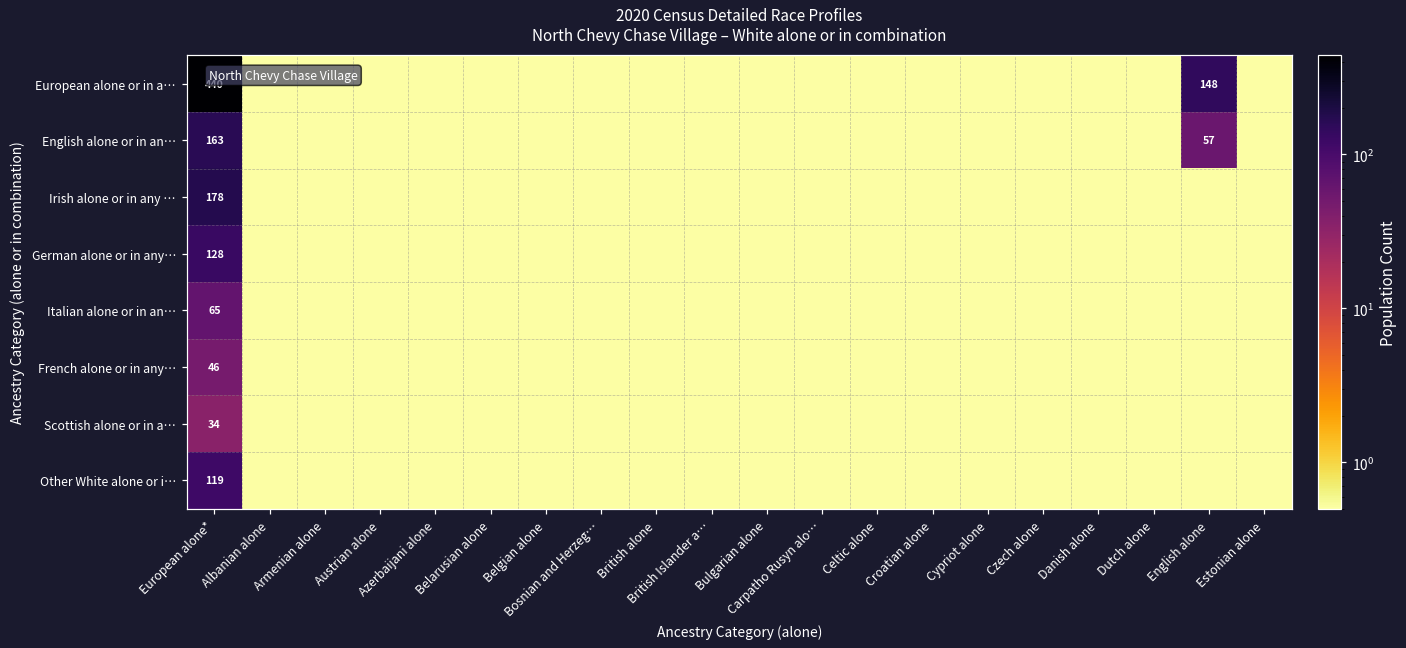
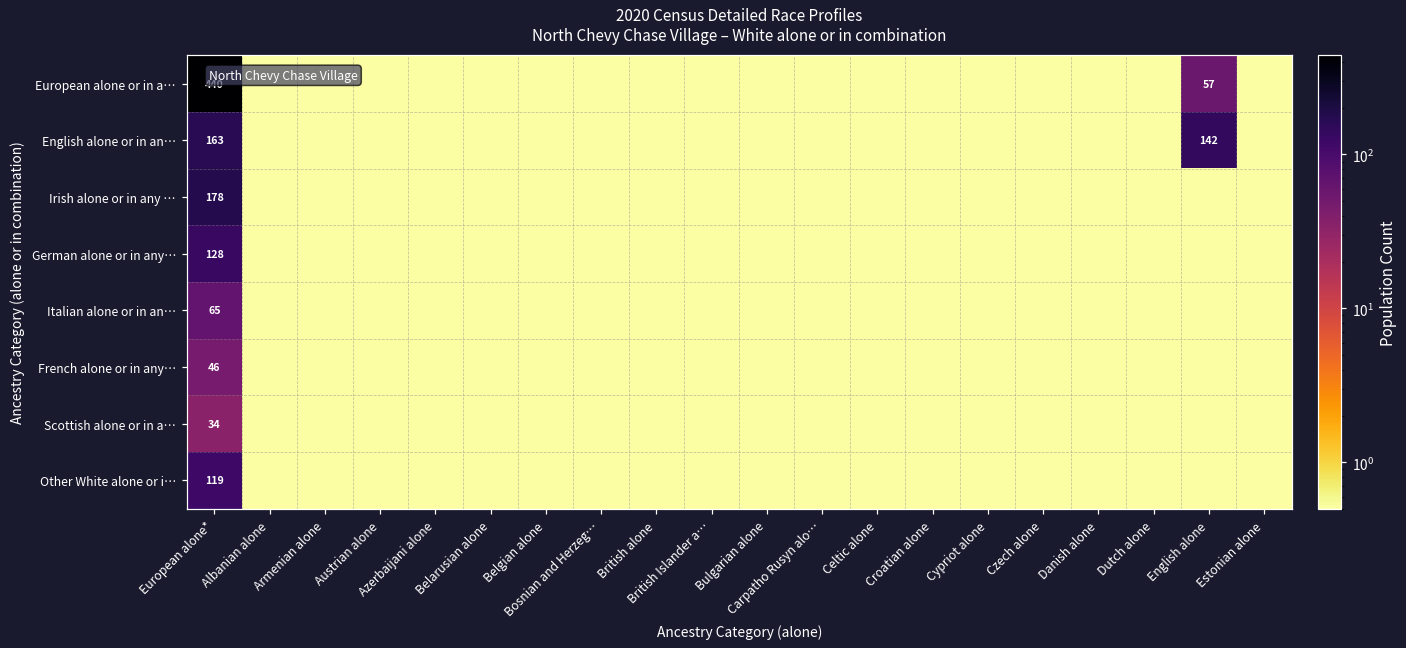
European alone or in a…, English alone: 148 -> 57
English alone or in an…, English alone: 57 -> 142
